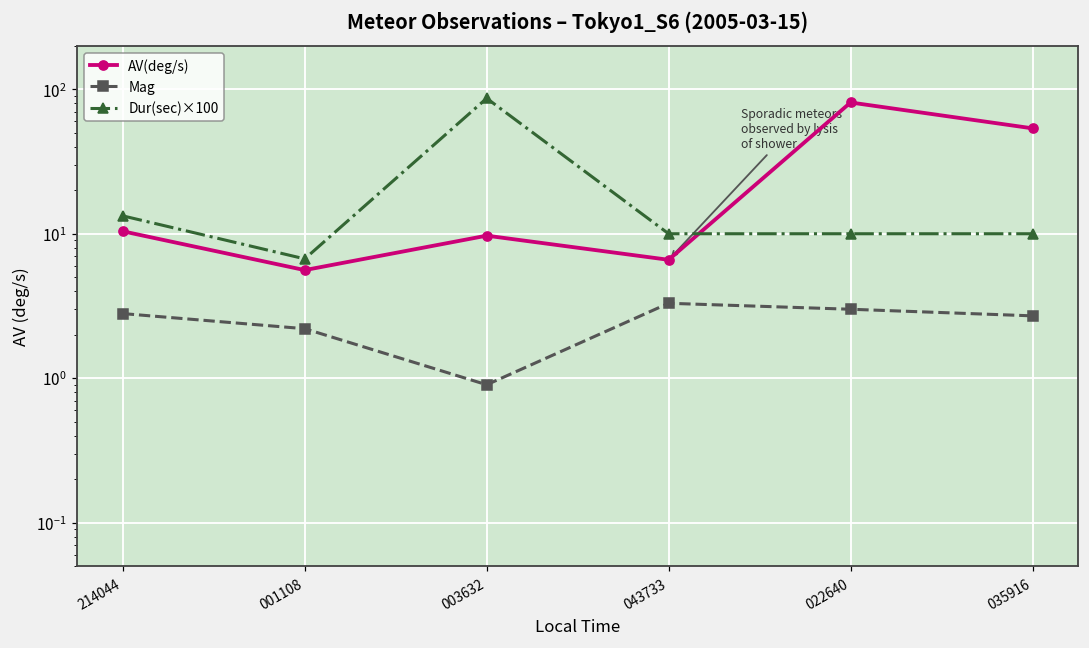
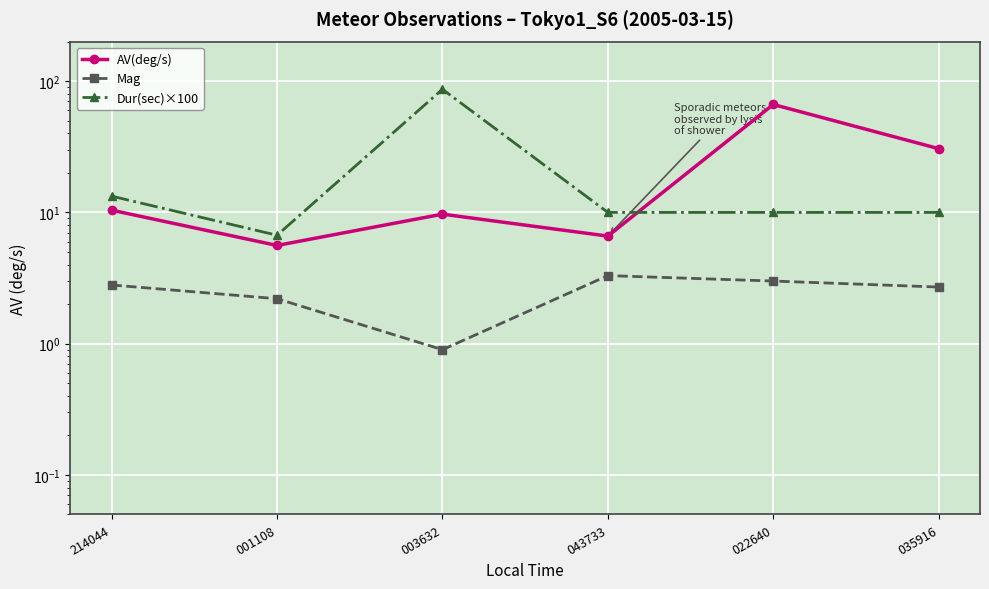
AV(deg/s), 022640: 80 -> 70
AV(deg/s), 035916: 54 -> 31
